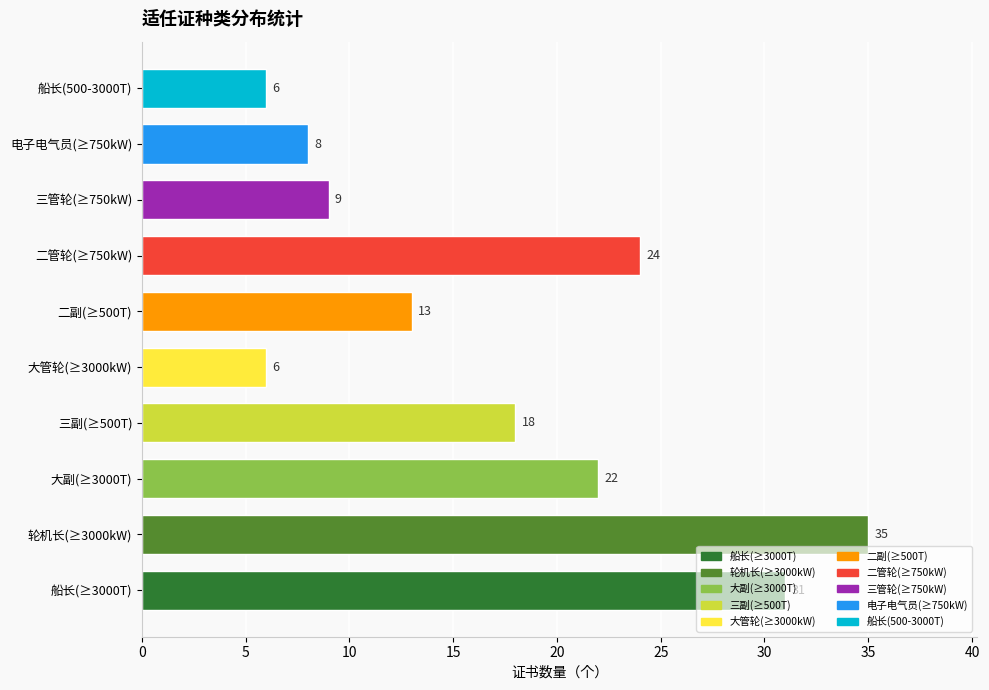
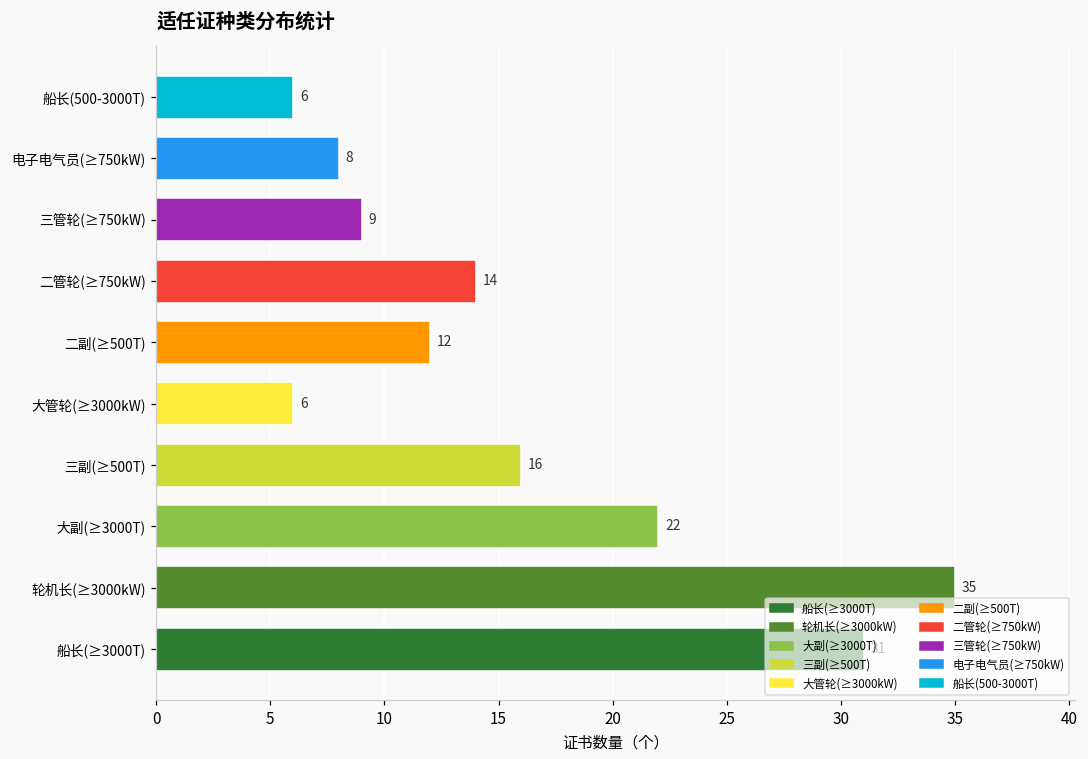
二管轮(≥750kW): 24 -> 14
二副(≥500T): 13 -> 12
三副(≥500T): 18 -> 16
